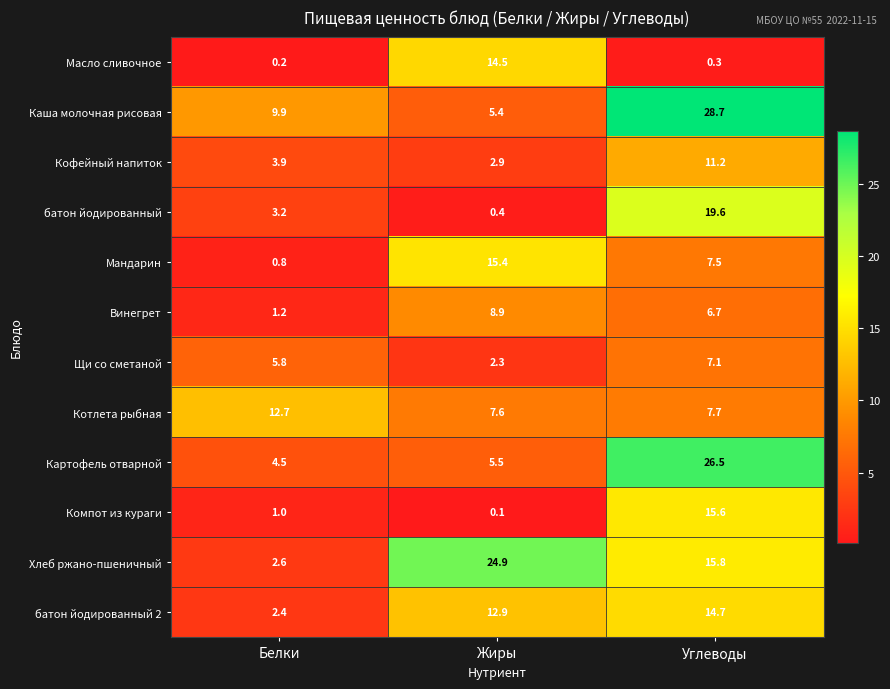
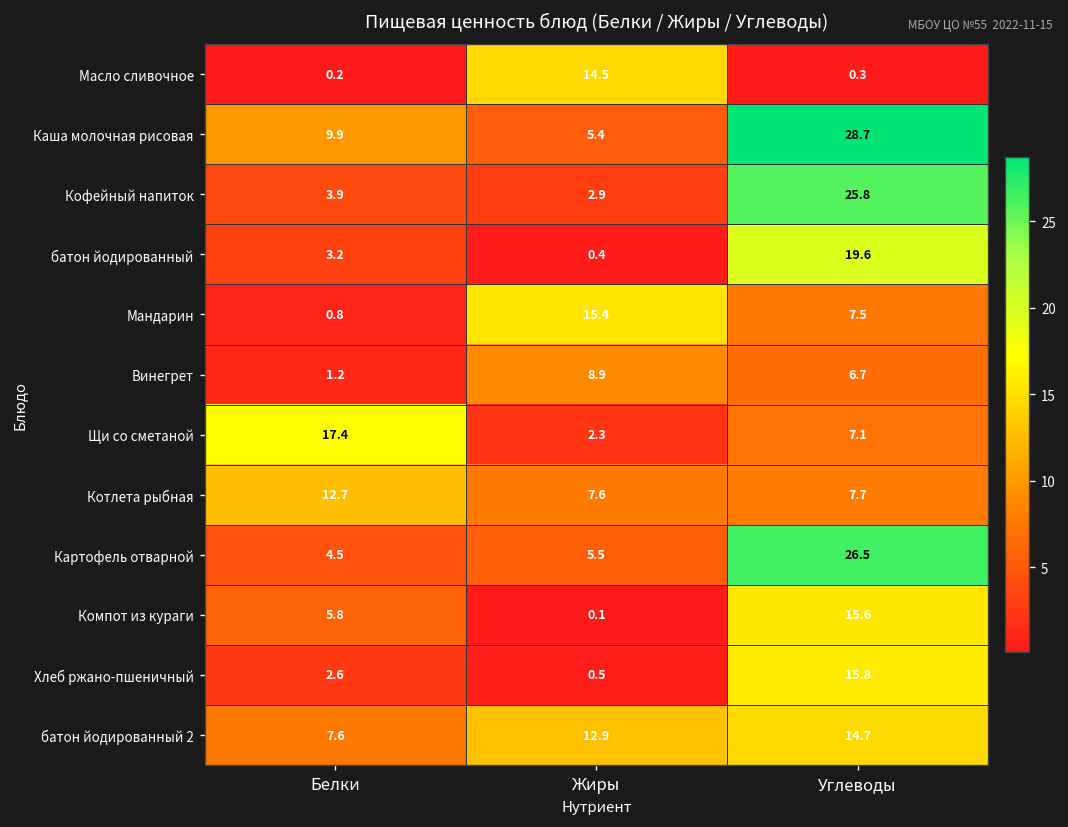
Кофейный напиток, Углеводы: 11.2 -> 25.8
Щи со сметаной, Белки: 5.8 -> 17.4
Компот из кураги, Белки: 1.0 -> 5.8
Хлеб ржано-пшеничный, Жиры: 24.9 -> 0.5
батон йодированный 2, Белки: 2.4 -> 7.6
